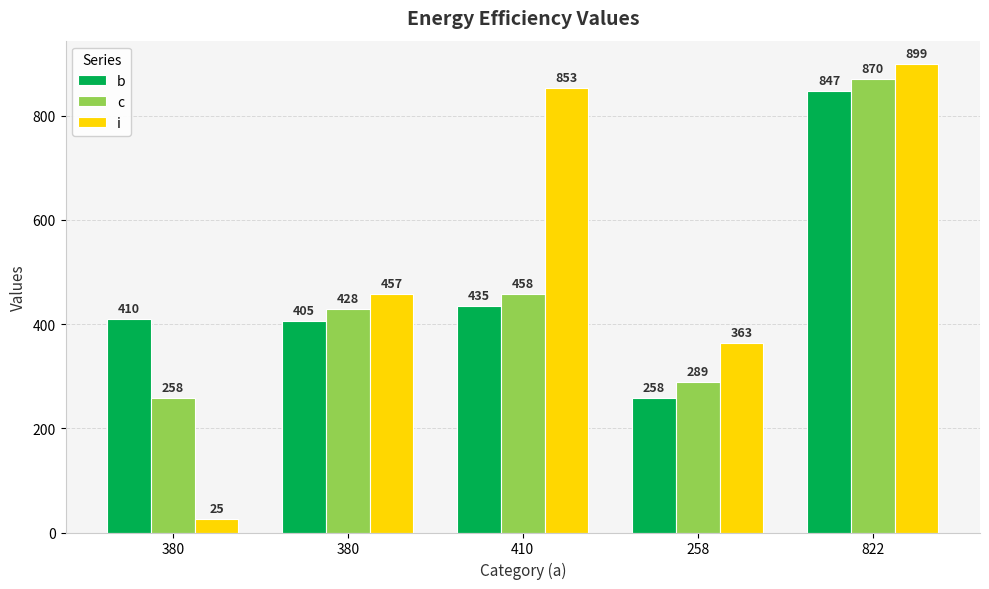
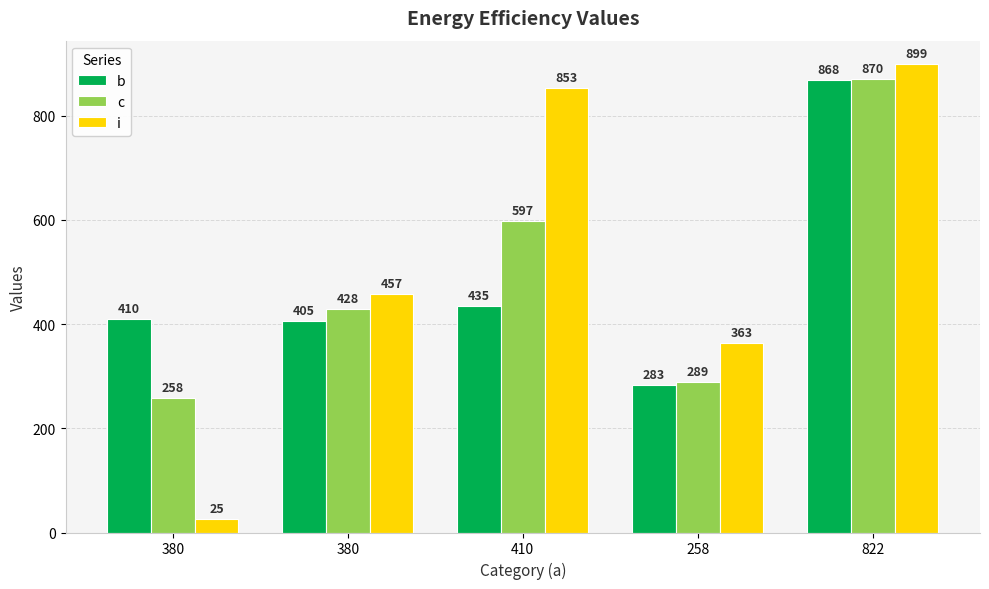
c, 410: 458 -> 597
b, 258: 258 -> 283
b, 822: 847 -> 868
